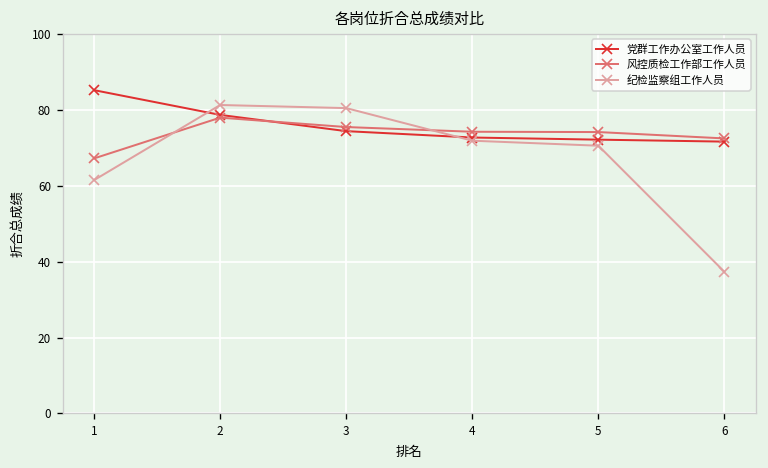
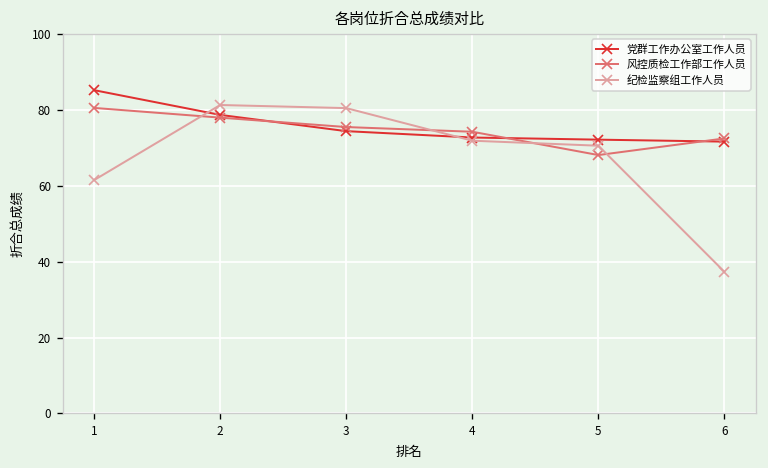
风控质检工作部工作人员, 1: 67 -> 81
风控质检工作部工作人员, 5: 74 -> 68
